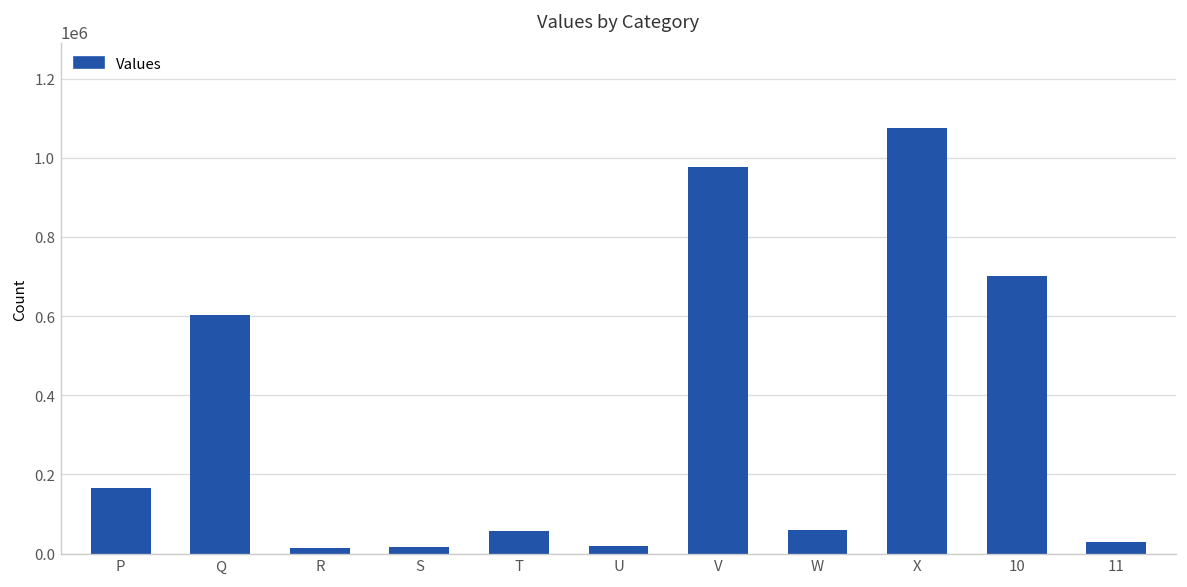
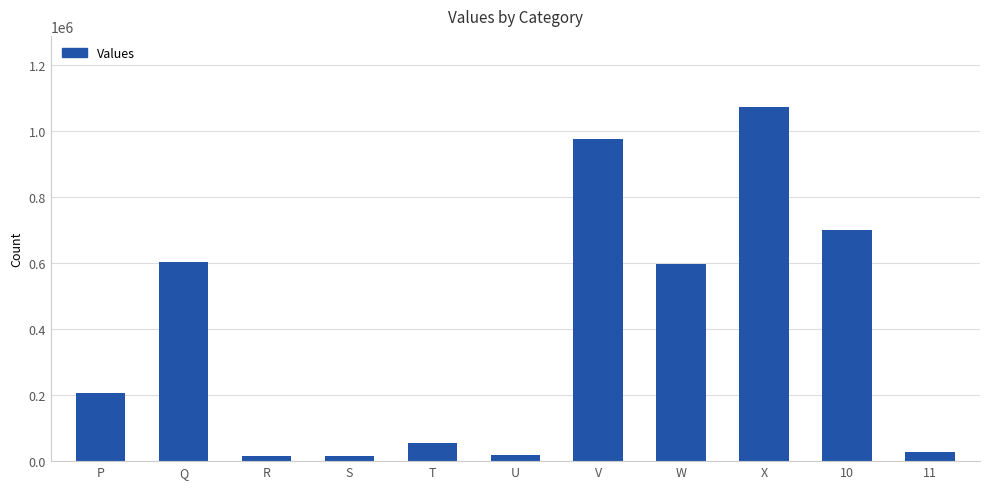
P: 170000 -> 210000
W: 60000 -> 600000
